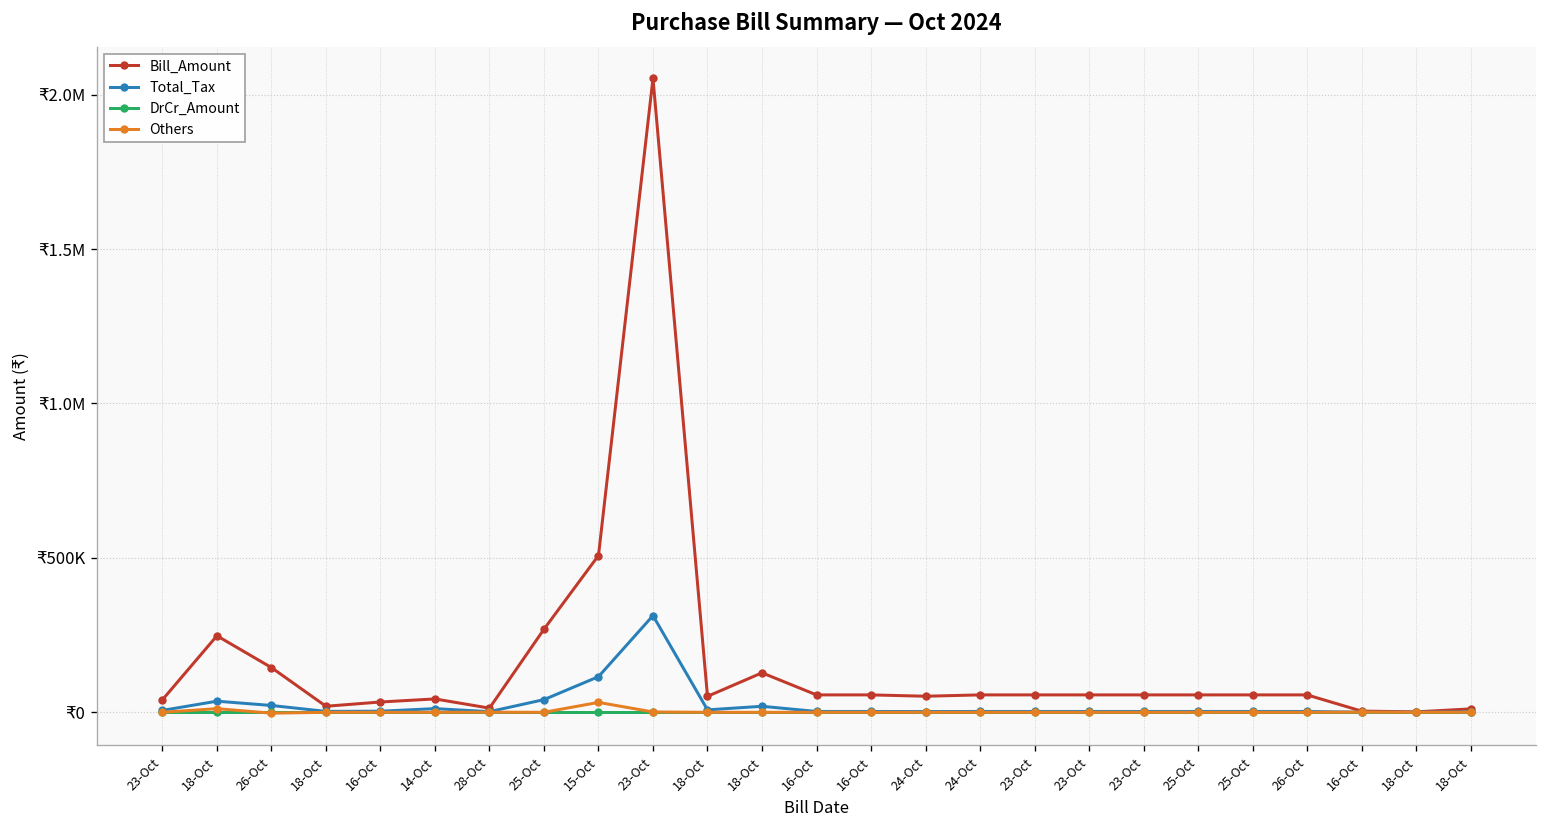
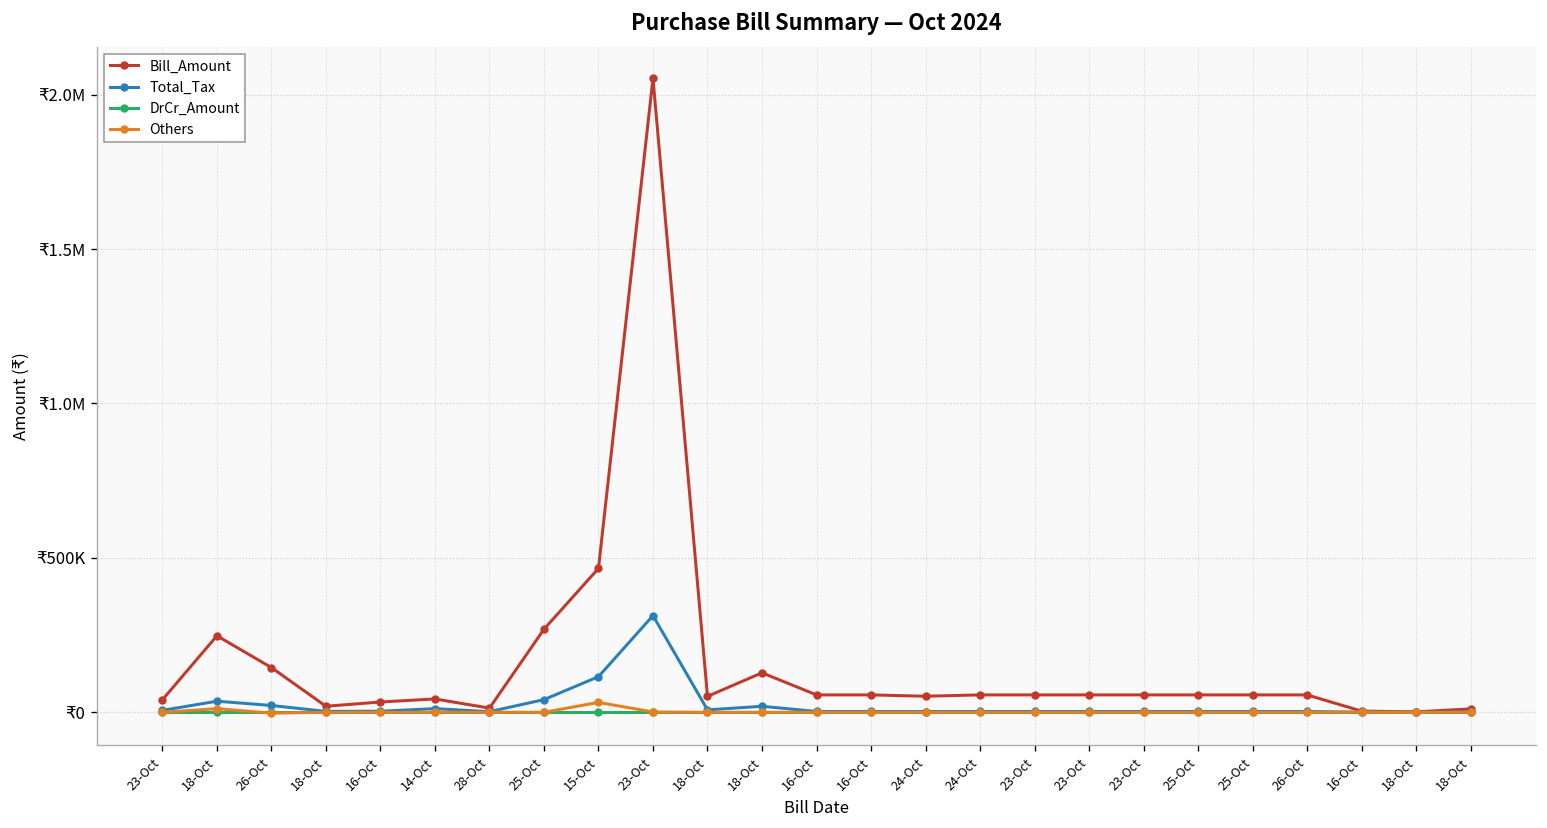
Bill_Amount, 15-Oct: ₹510000 -> ₹470000
